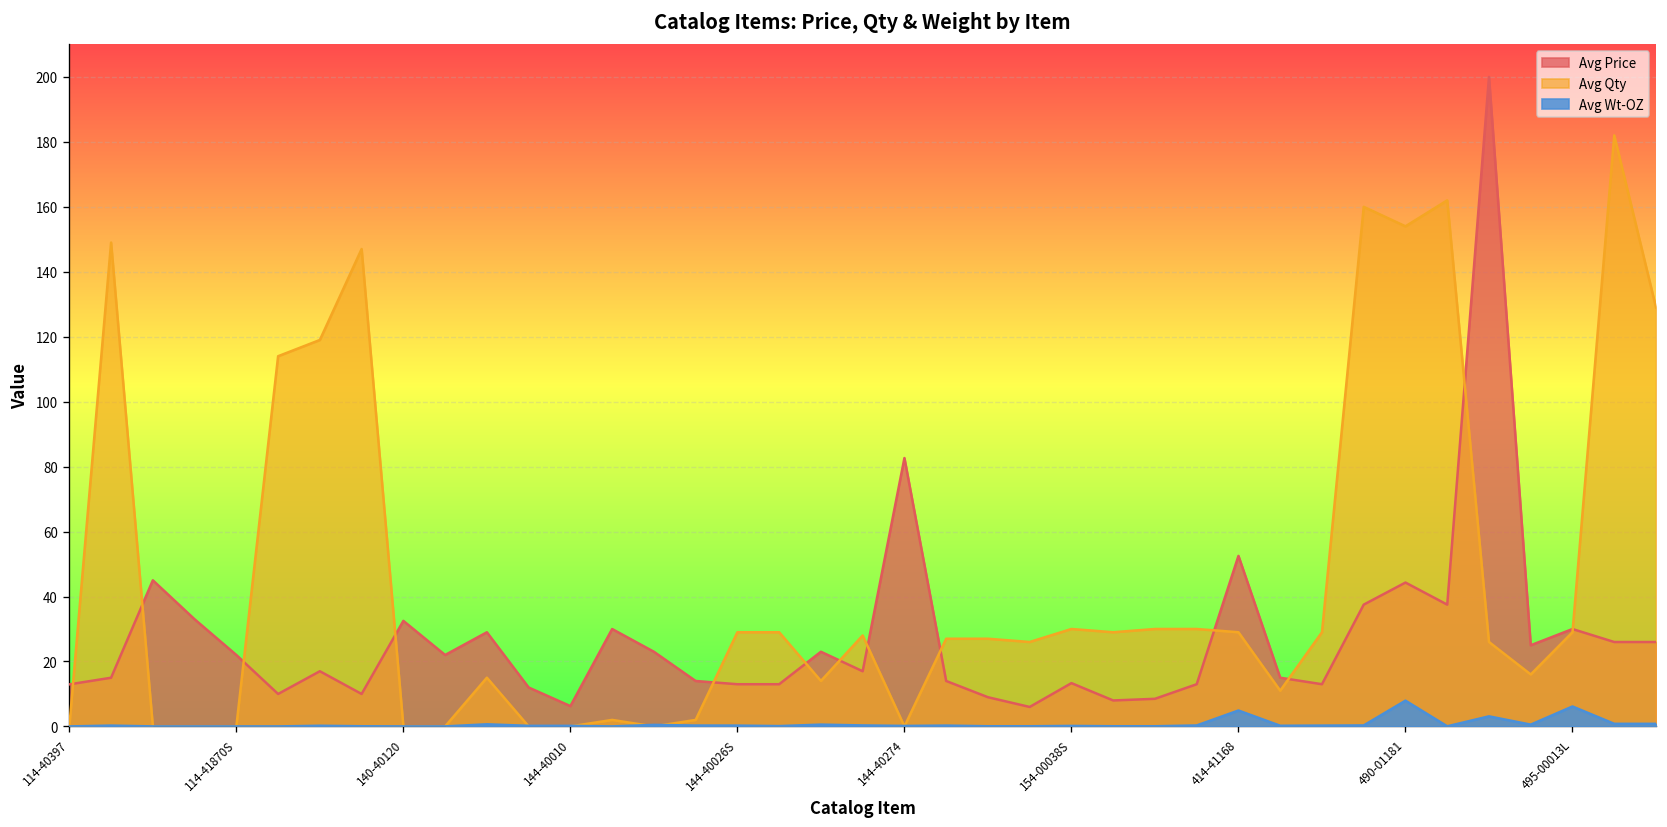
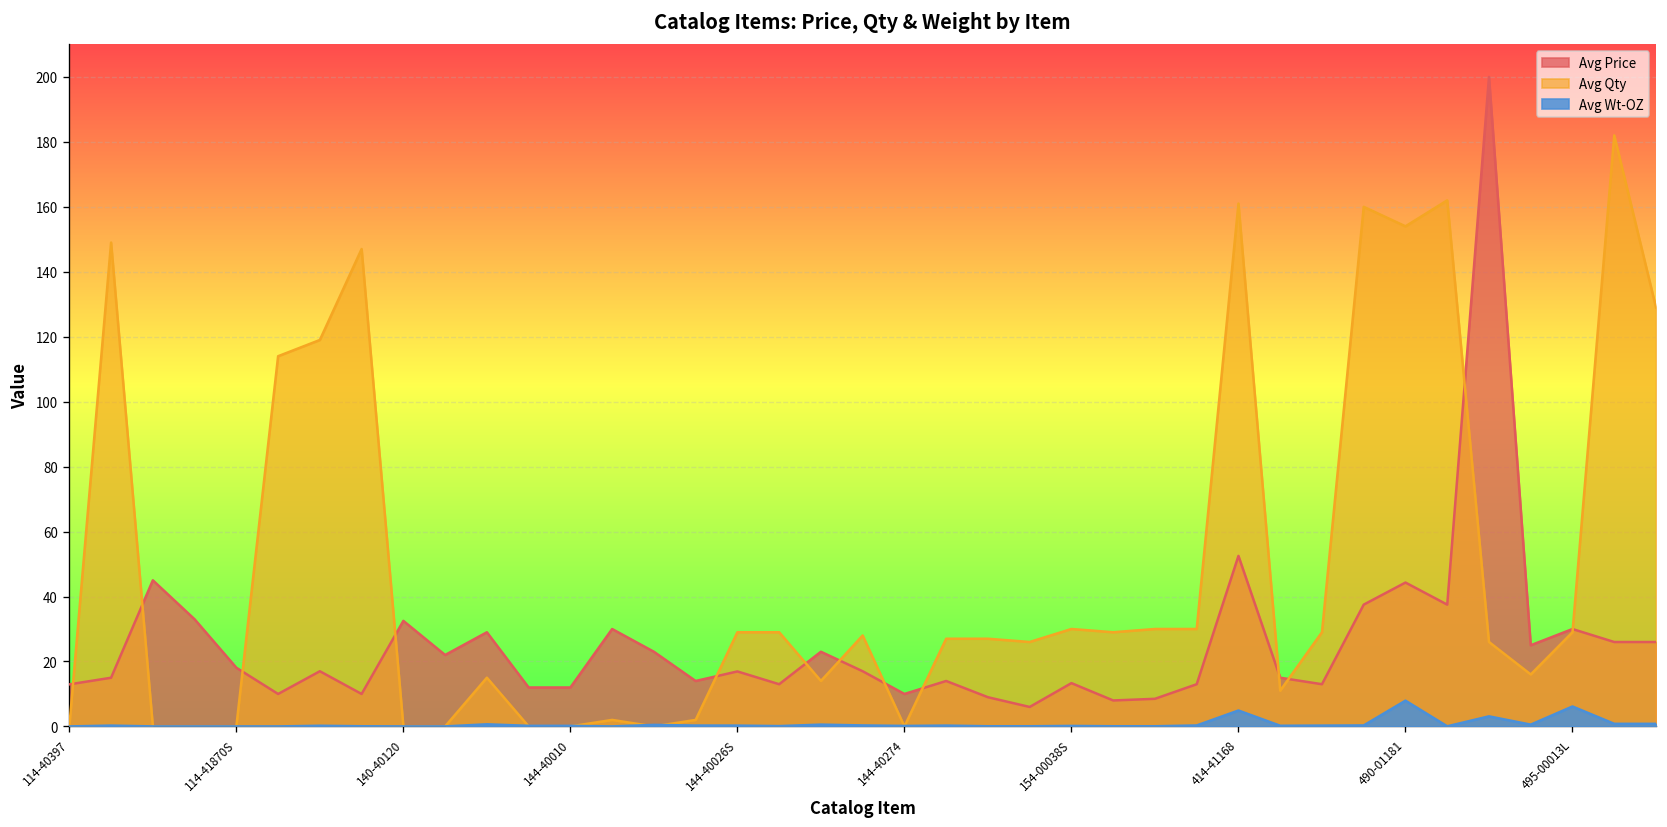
Avg Price, 114-41870S: 22 -> 18
Avg Price, 144-40010: 6 -> 12
Avg Price, 144-40026S: 13 -> 17
Avg Price, 144-40274: 83 -> 10
Avg Qty, 414-41168: 29 -> 161
